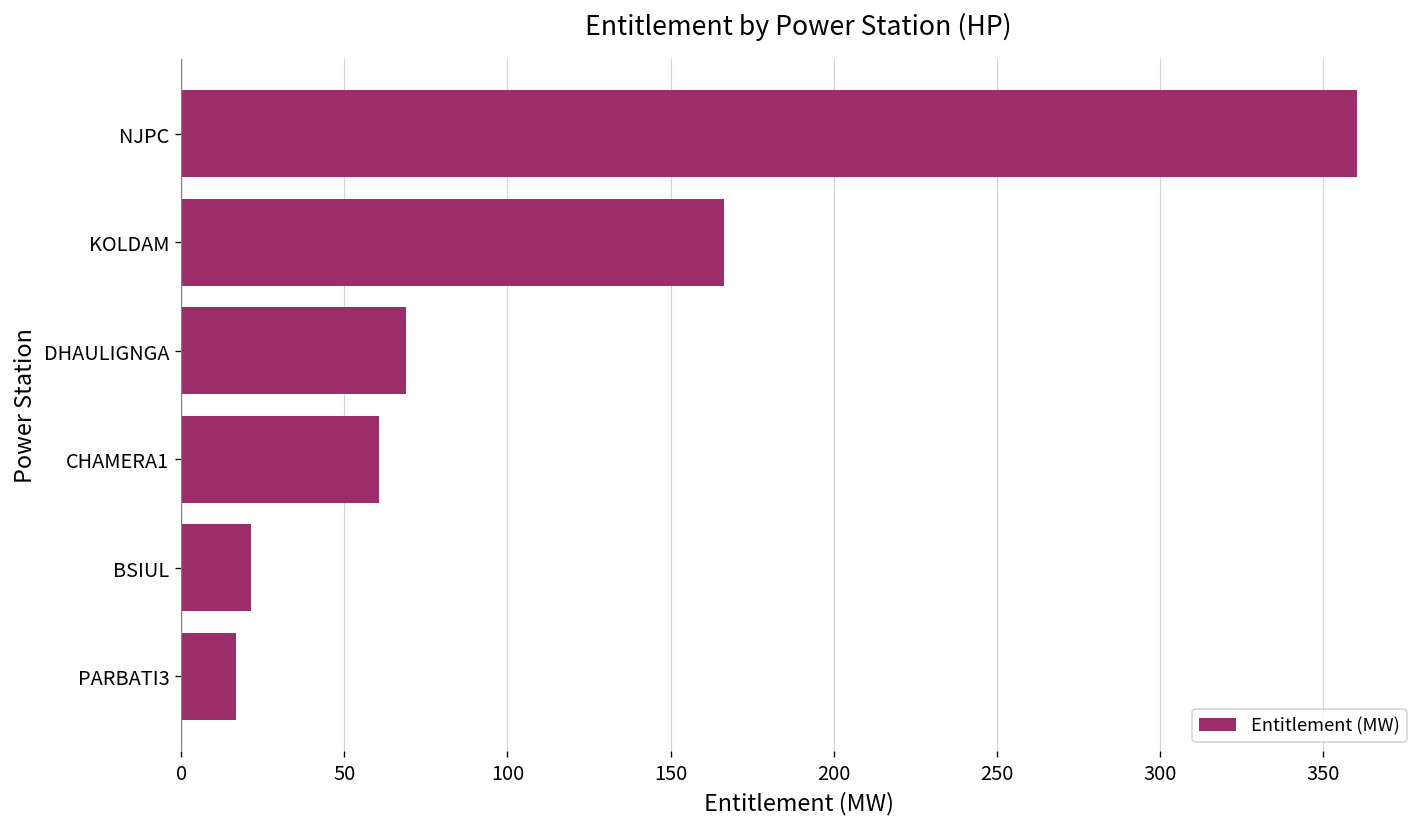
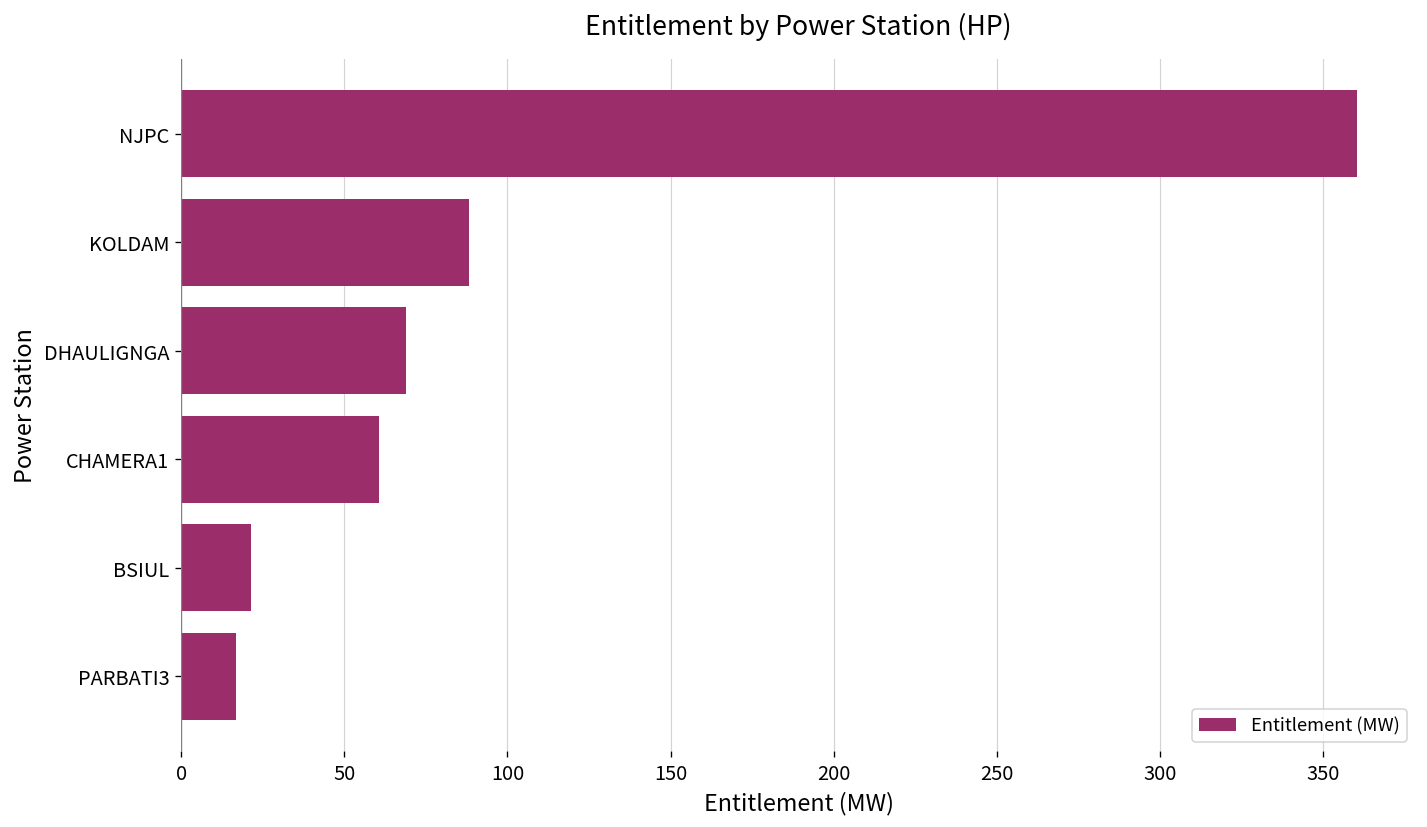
KOLDAM: 166 -> 88
